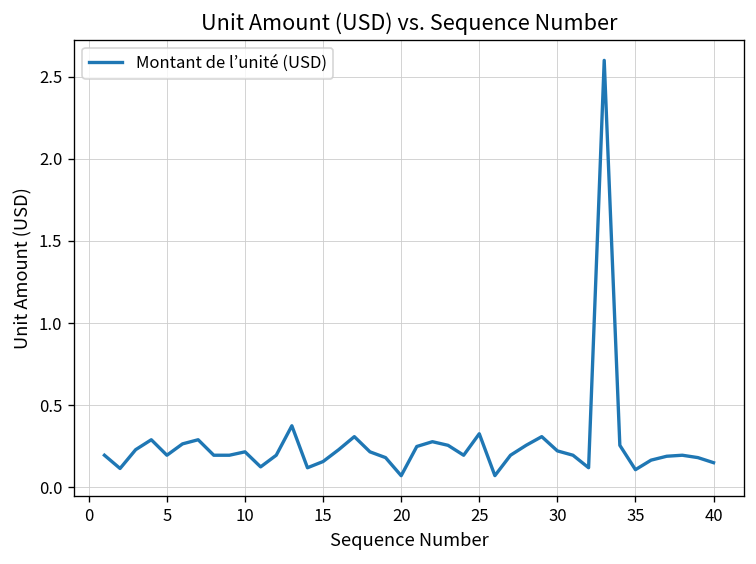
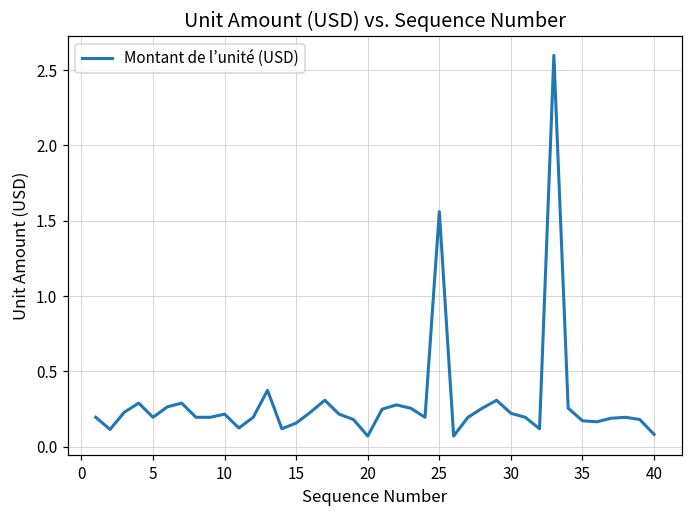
25: 0.33 -> 1.56
35: 0.11 -> 0.17
40: 0.15 -> 0.08
